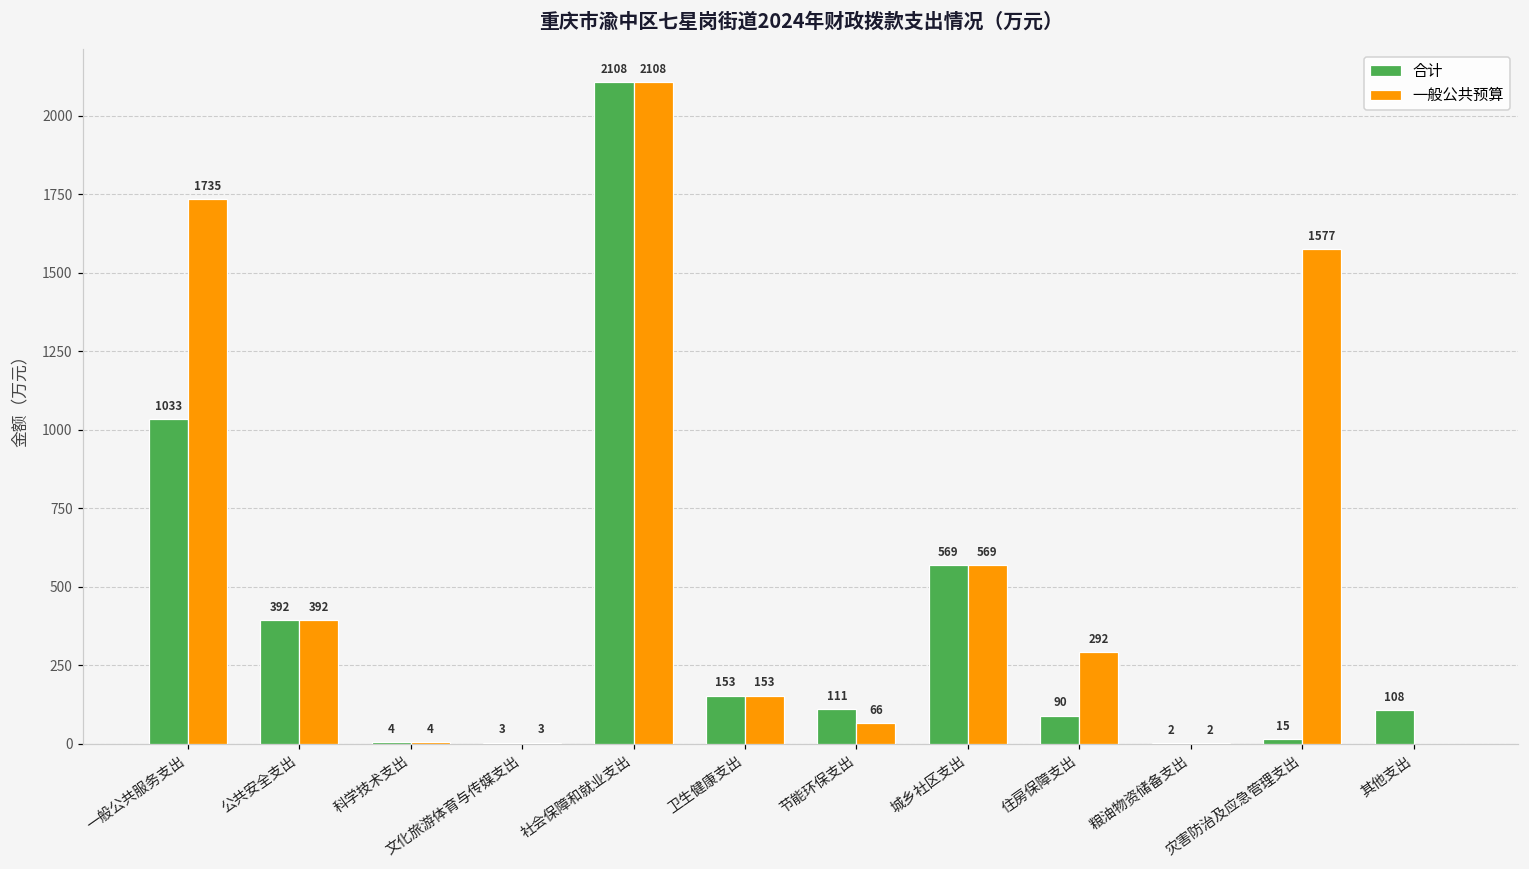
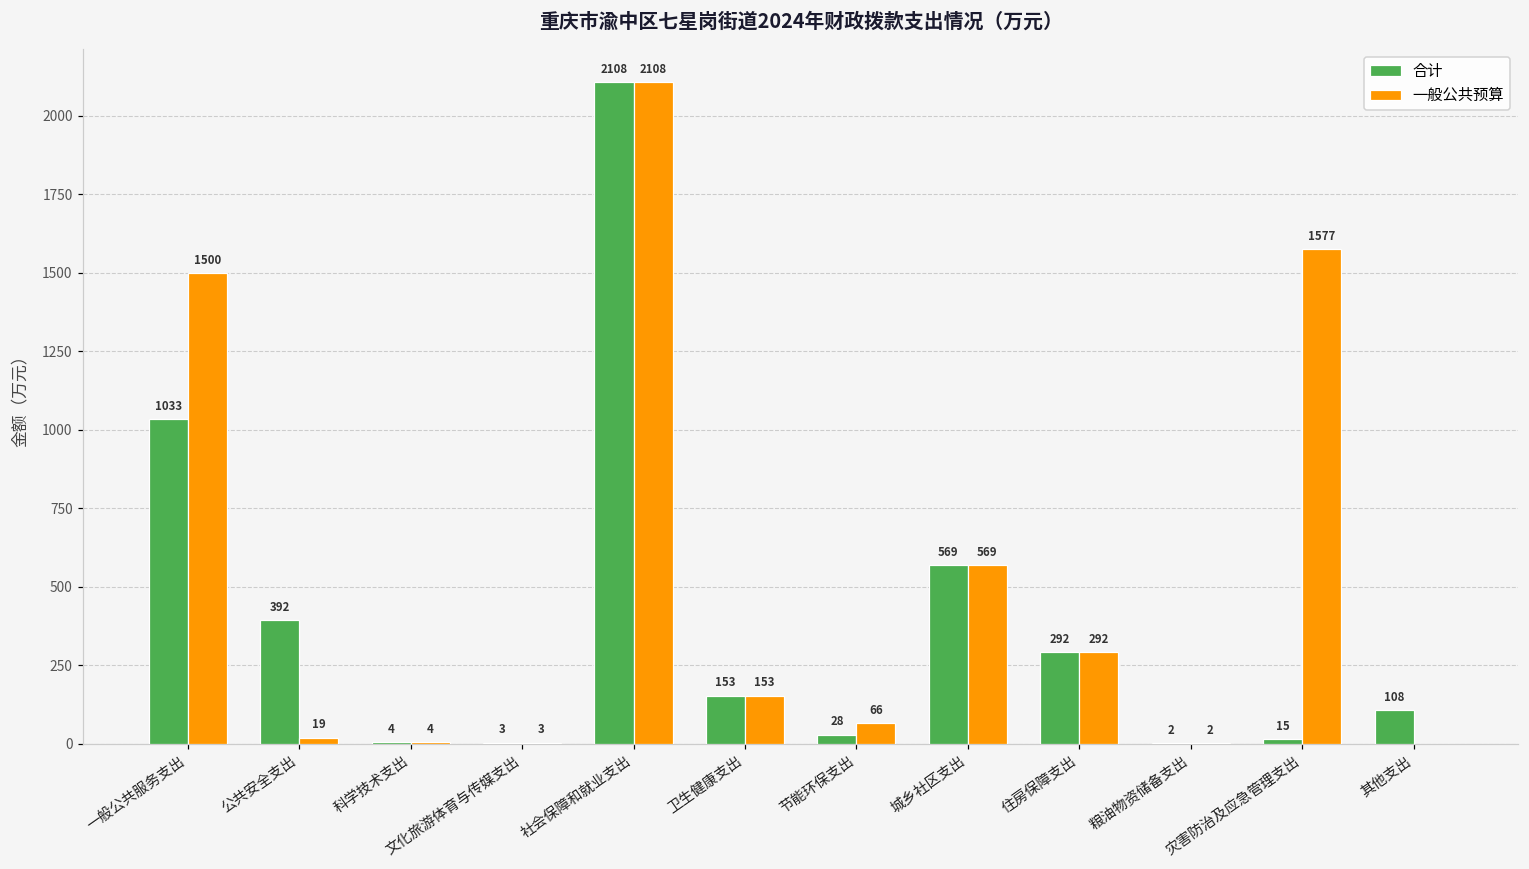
一般公共预算, 一般公共服务支出: 1735 -> 1500
一般公共预算, 公共安全支出: 392 -> 19
合计, 节能环保支出: 111 -> 28
合计, 住房保障支出: 90 -> 292
